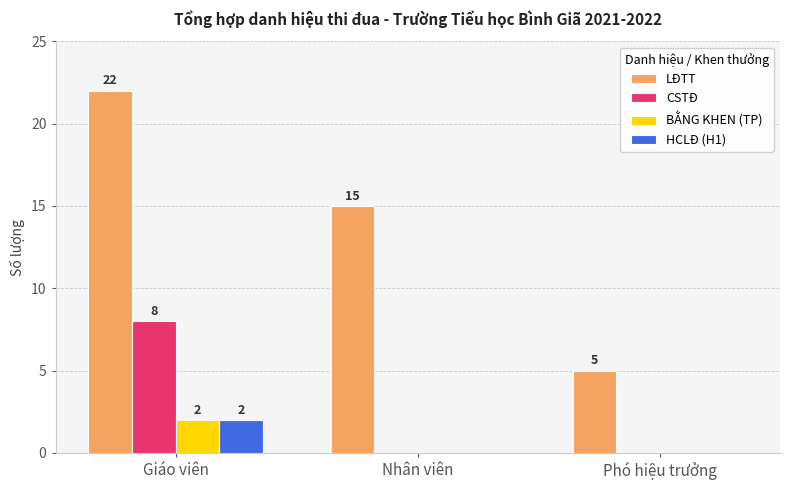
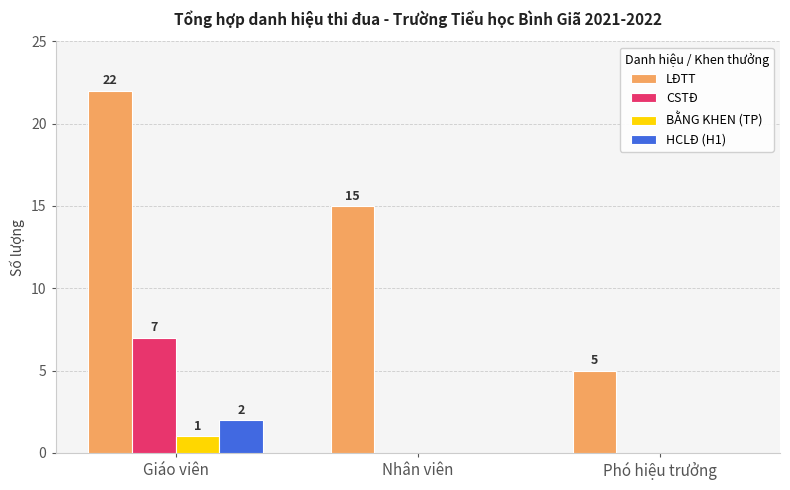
CSTĐ, Giáo viên: 8 -> 7
BẰNG KHEN (TP), Giáo viên: 2 -> 1
